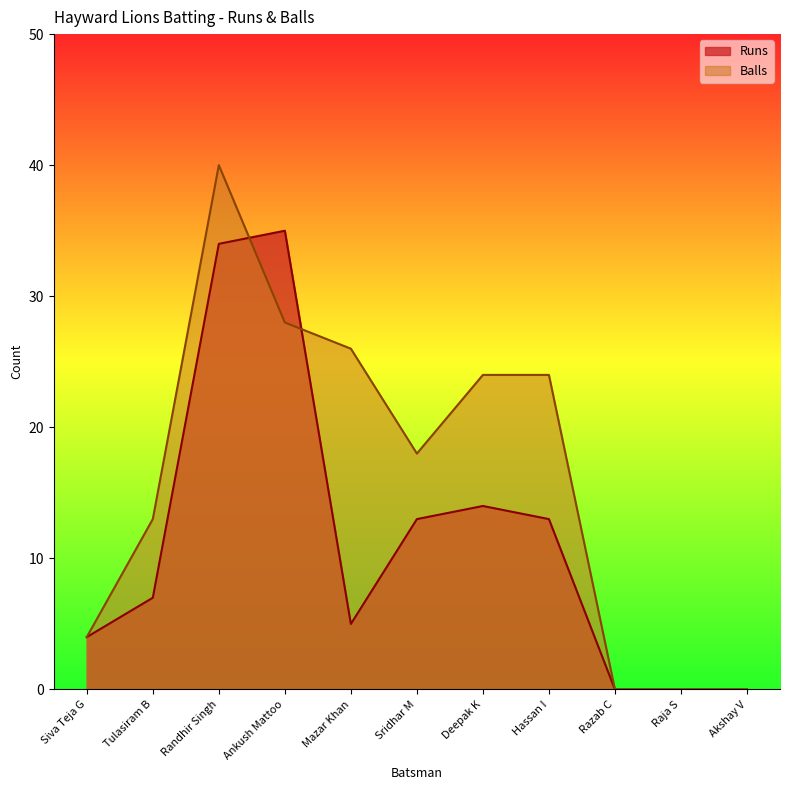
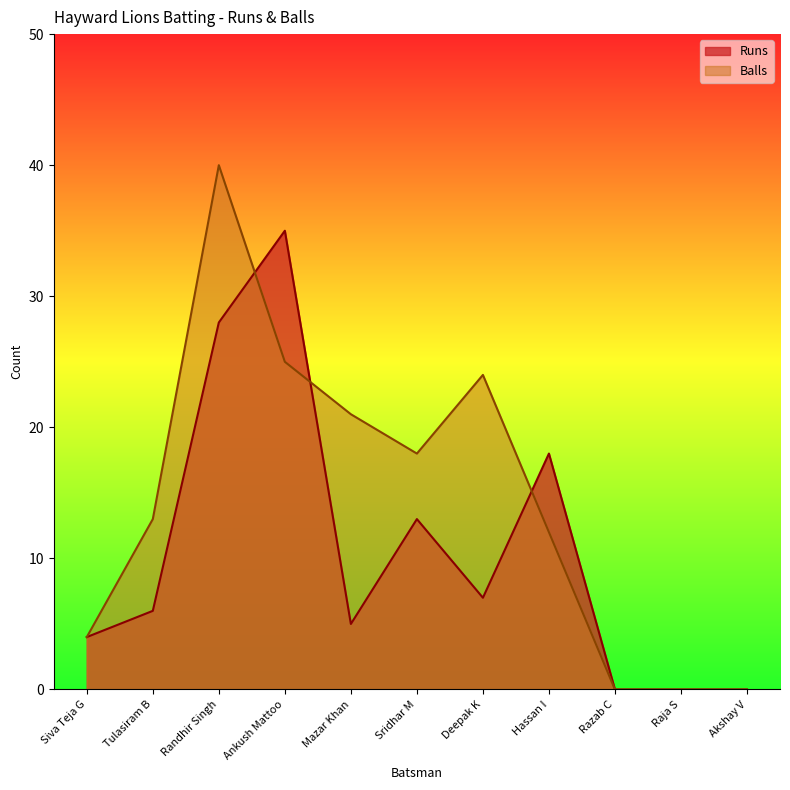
Runs, Tulasiram B: 7 -> 6
Runs, Randhir Singh: 34 -> 28
Balls, Ankush Mattoo: 28 -> 25
Balls, Mazar Khan: 26 -> 21
Runs, Deepak K: 14 -> 7
Runs, Hassan I: 13 -> 18
Balls, Hassan I: 24 -> 12
